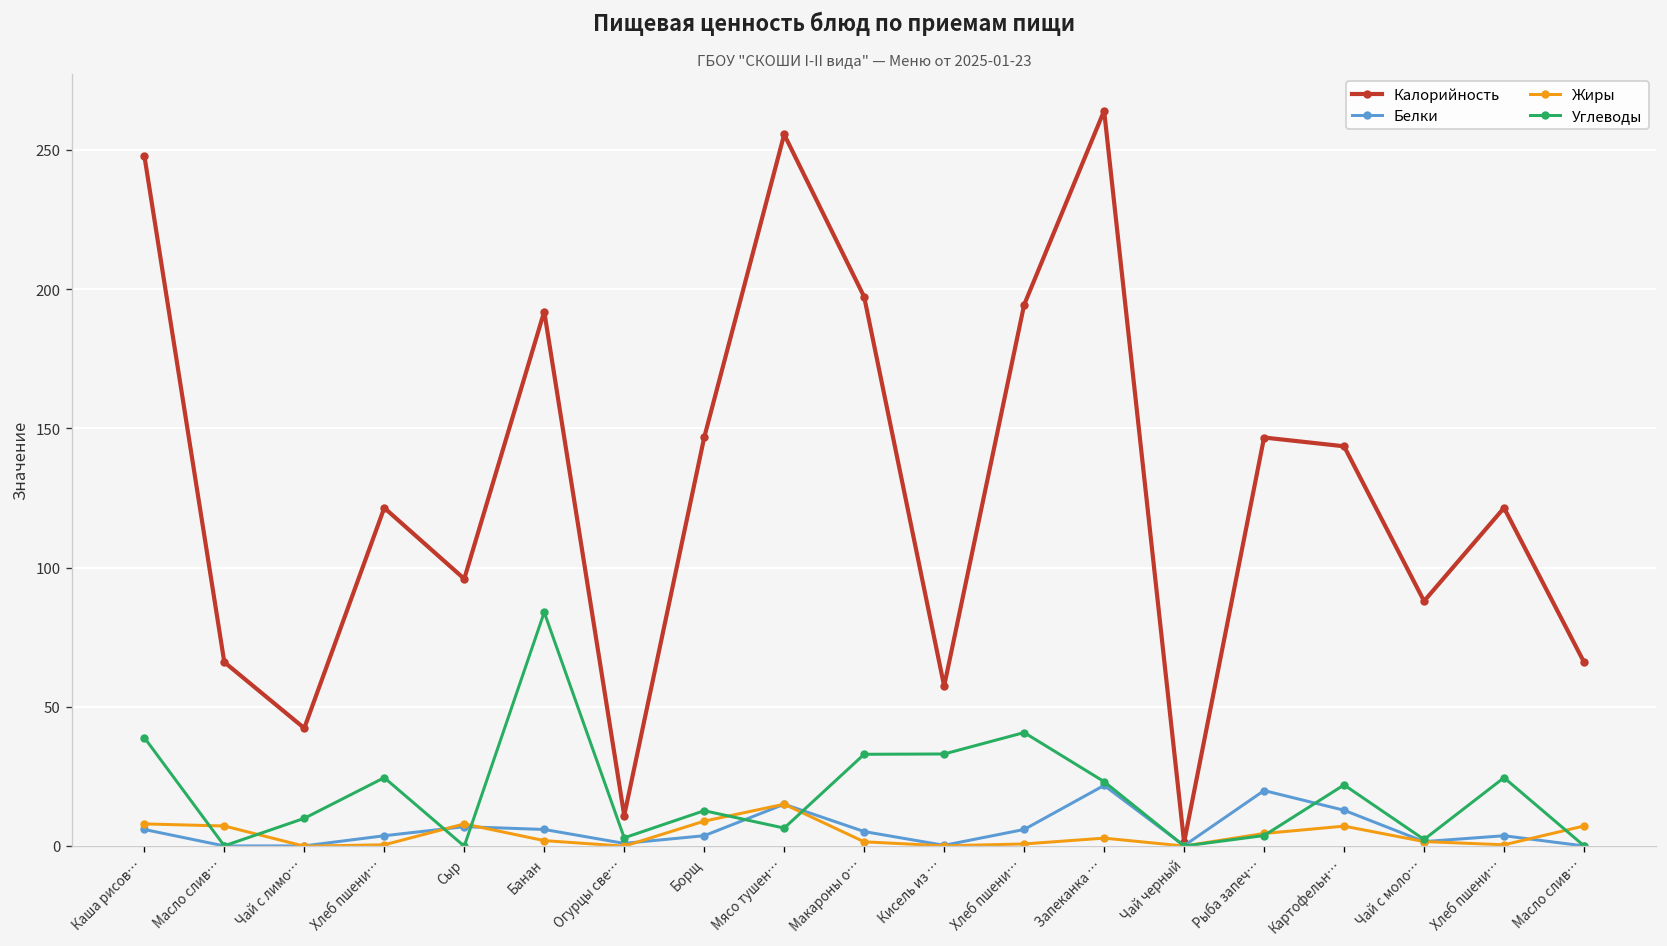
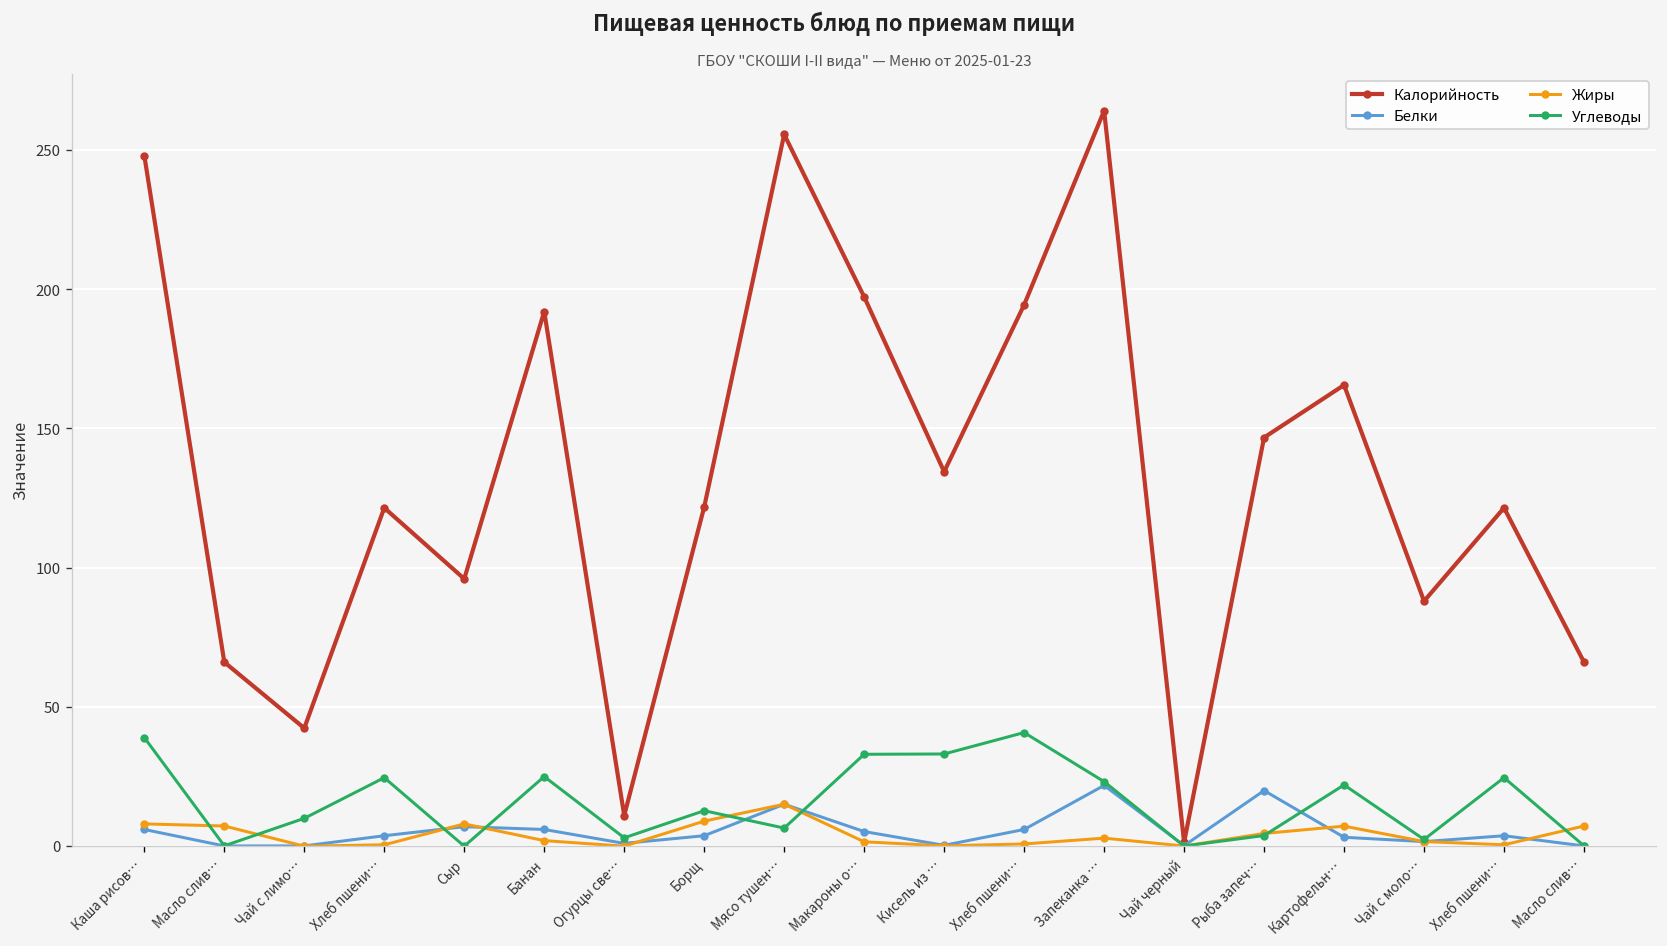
Углеводы, Банан: 84 -> 25
Калорийность, Борщ: 147 -> 122
Калорийность, Кисель из …: 57 -> 134
Калорийность, Картофельн…: 144 -> 166
Белки, Картофельн…: 13 -> 3
